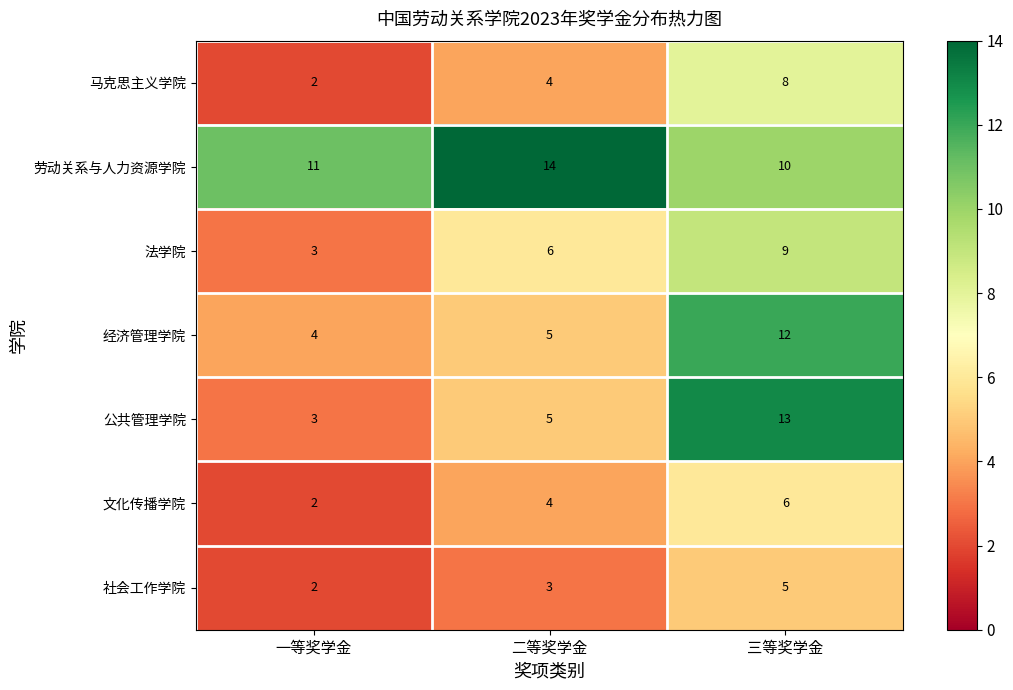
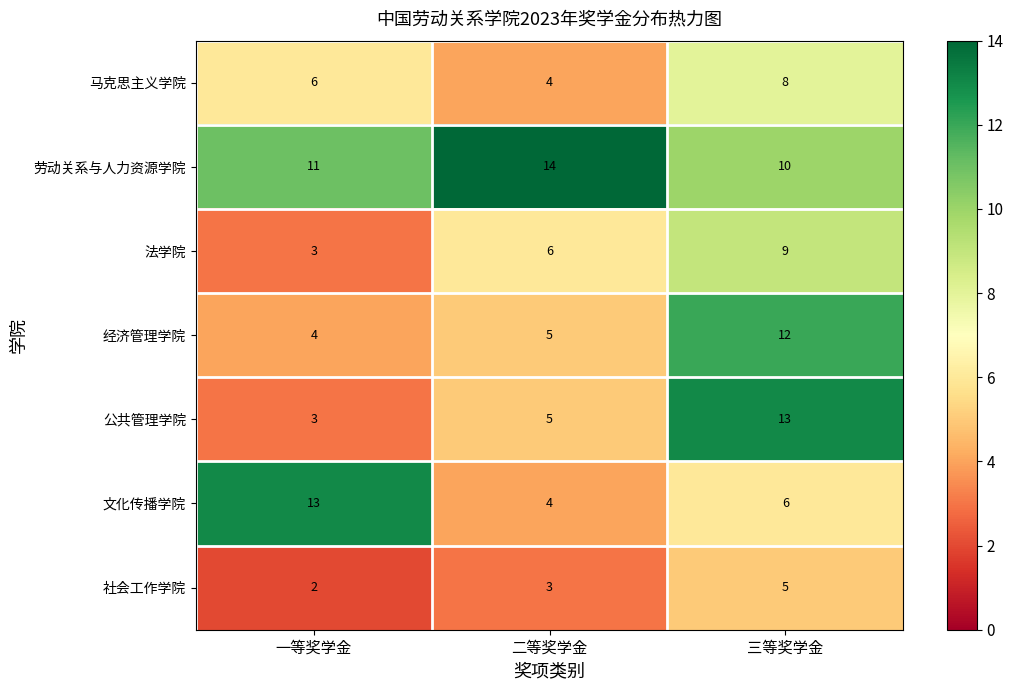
马克思主义学院, 一等奖学金: 2 -> 6
文化传播学院, 一等奖学金: 2 -> 13
